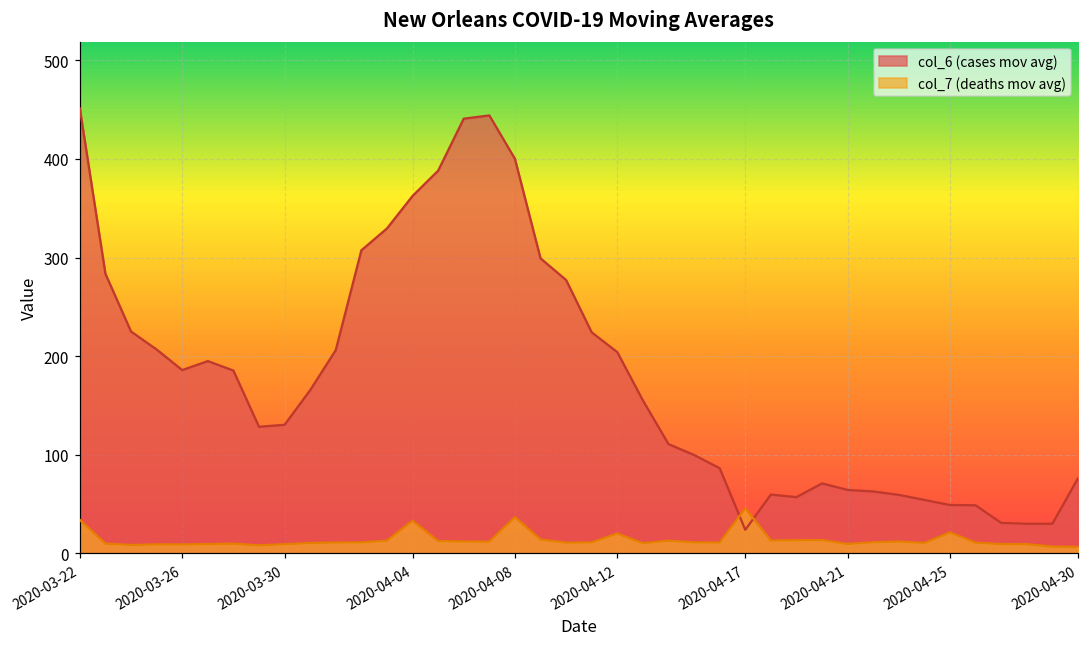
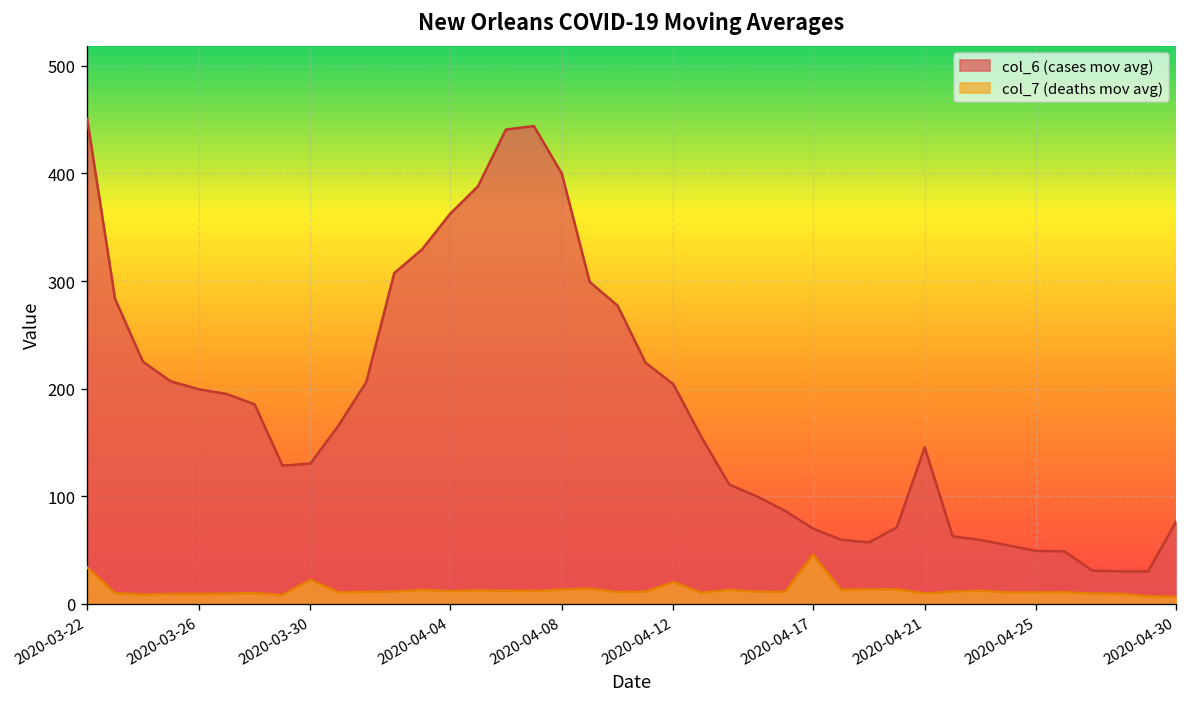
col_6 (cases mov avg), 2020-03-26: 190 -> 200
col_7 (deaths mov avg), 2020-03-30: 10 -> 20
col_7 (deaths mov avg), 2020-04-04: 30 -> 10
col_7 (deaths mov avg), 2020-04-08: 40 -> 10
col_6 (cases mov avg), 2020-04-17: 20 -> 70
col_6 (cases mov avg), 2020-04-21: 60 -> 150
col_7 (deaths mov avg), 2020-04-25: 20 -> 10
